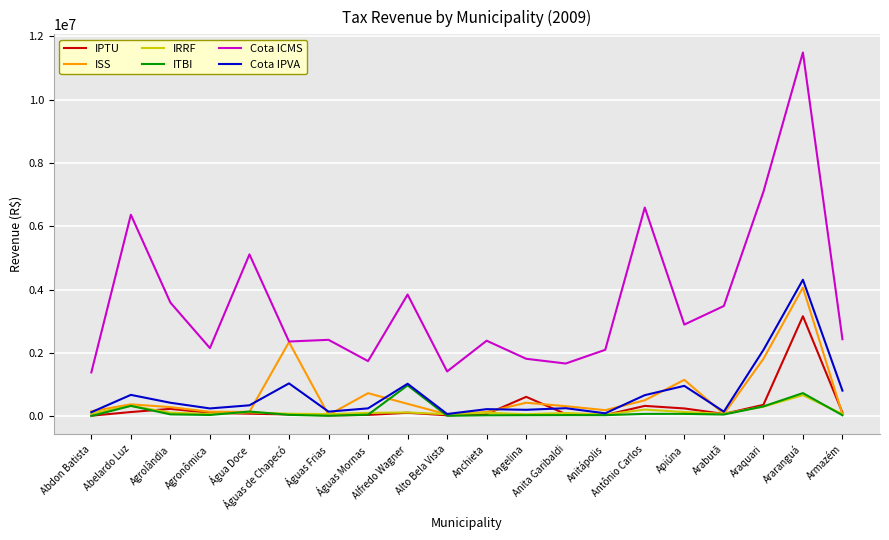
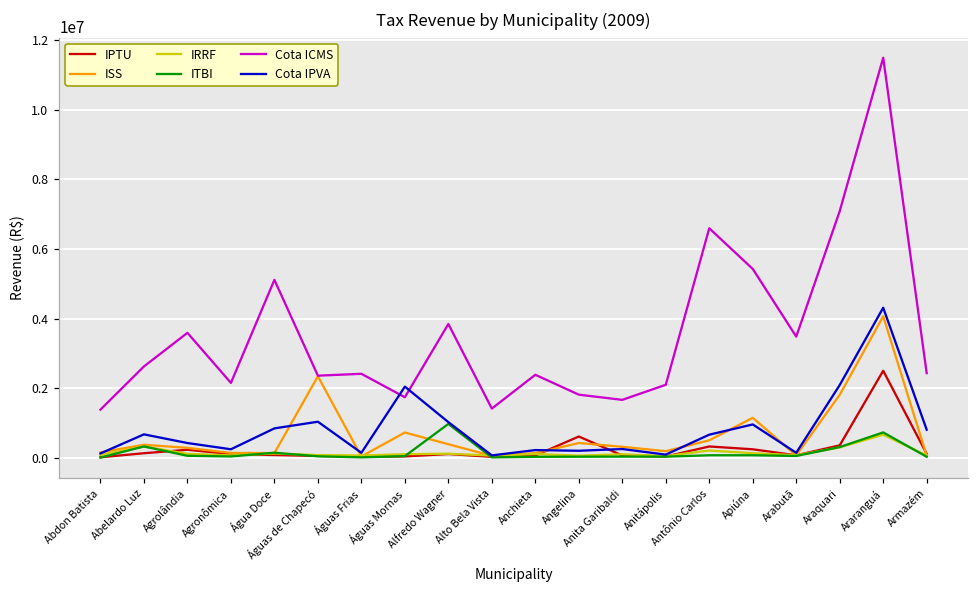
Cota ICMS, Abelardo Luz: 6400000 -> 2600000
Cota IPVA, Água Doce: 300000 -> 800000
Cota IPVA, Águas Mornas: 200000 -> 2000000
Cota ICMS, Apiúna: 2900000 -> 5400000
IPTU, Araranguá: 3200000 -> 2500000
